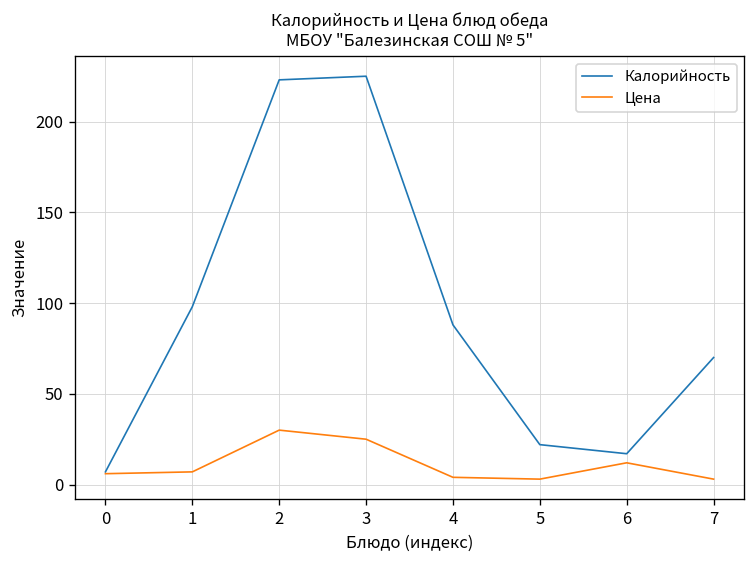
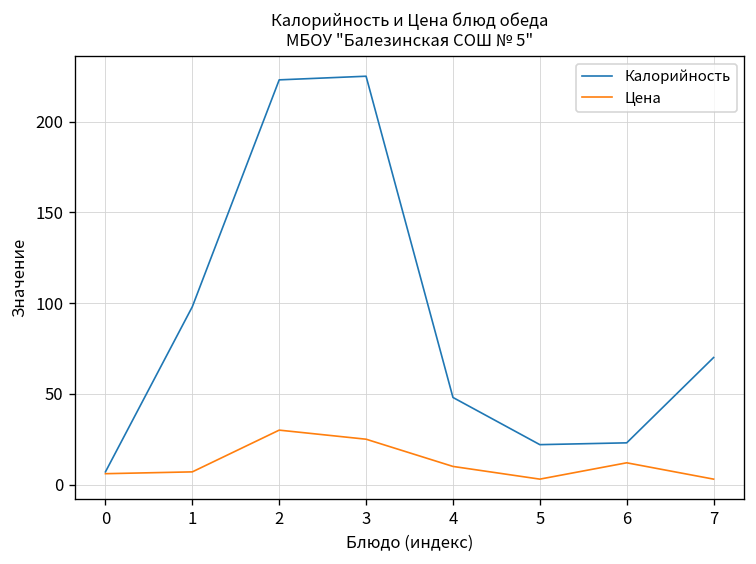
Калорийность, 4: 88 -> 48
Цена, 4: 4 -> 10
Калорийность, 6: 17 -> 23
